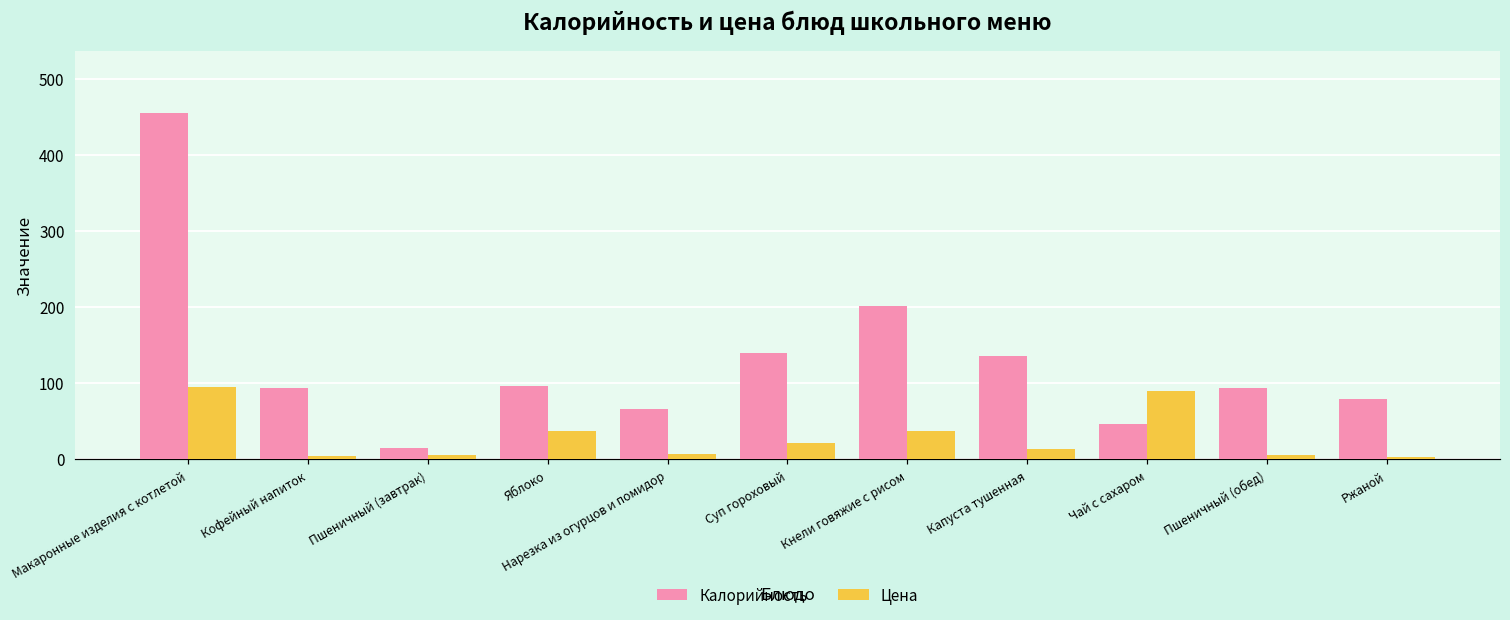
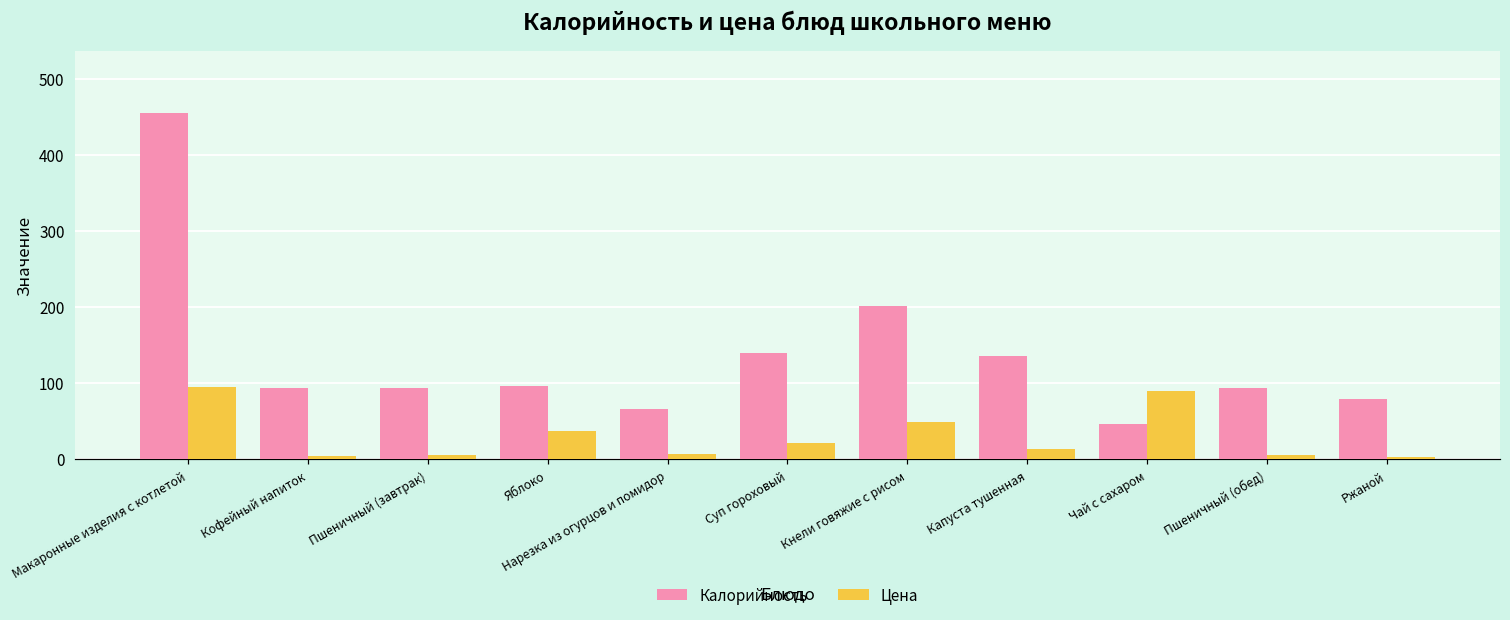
Калорийность, Пшеничный (завтрак): 20 -> 90
Цена, Кнели говяжие с рисом: 40 -> 50
